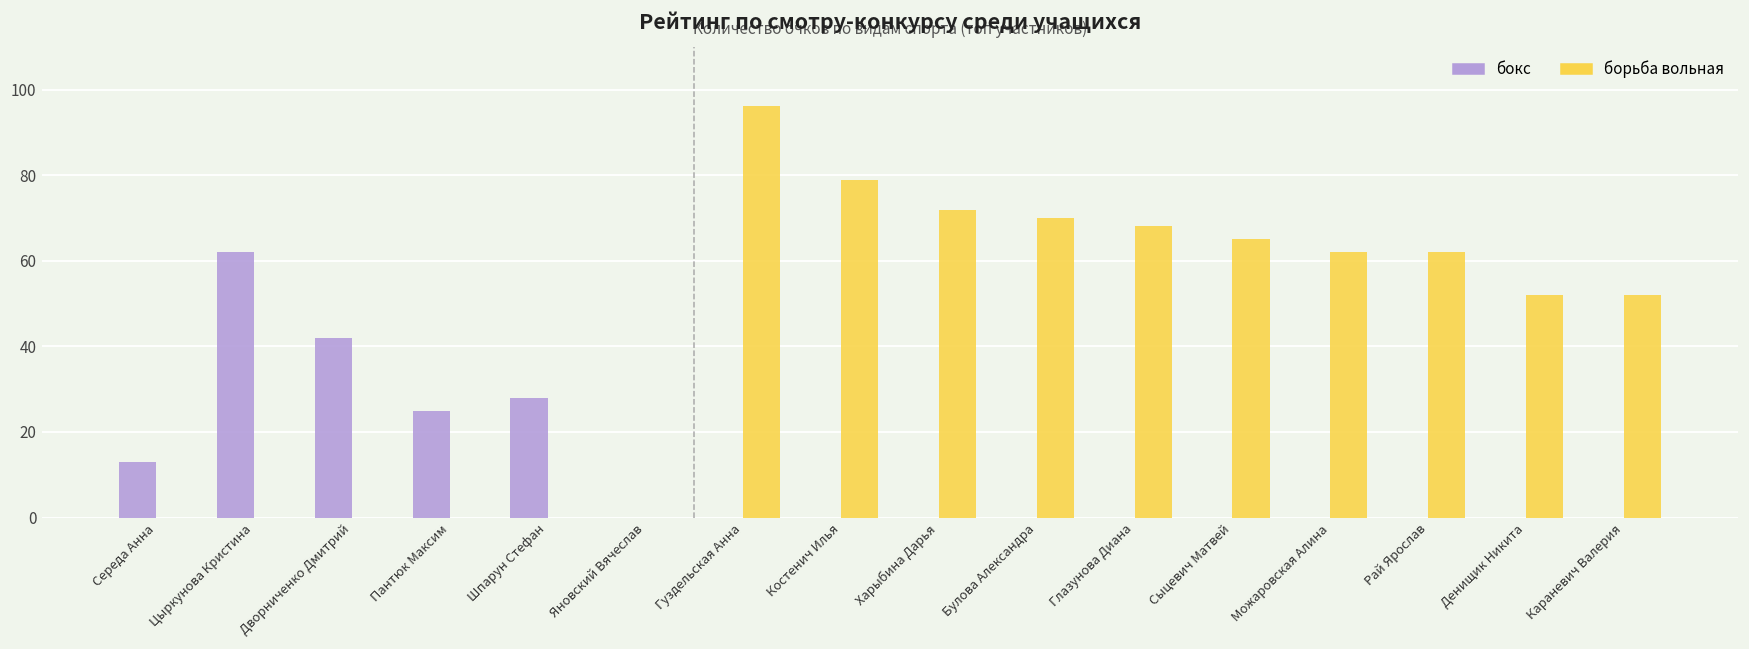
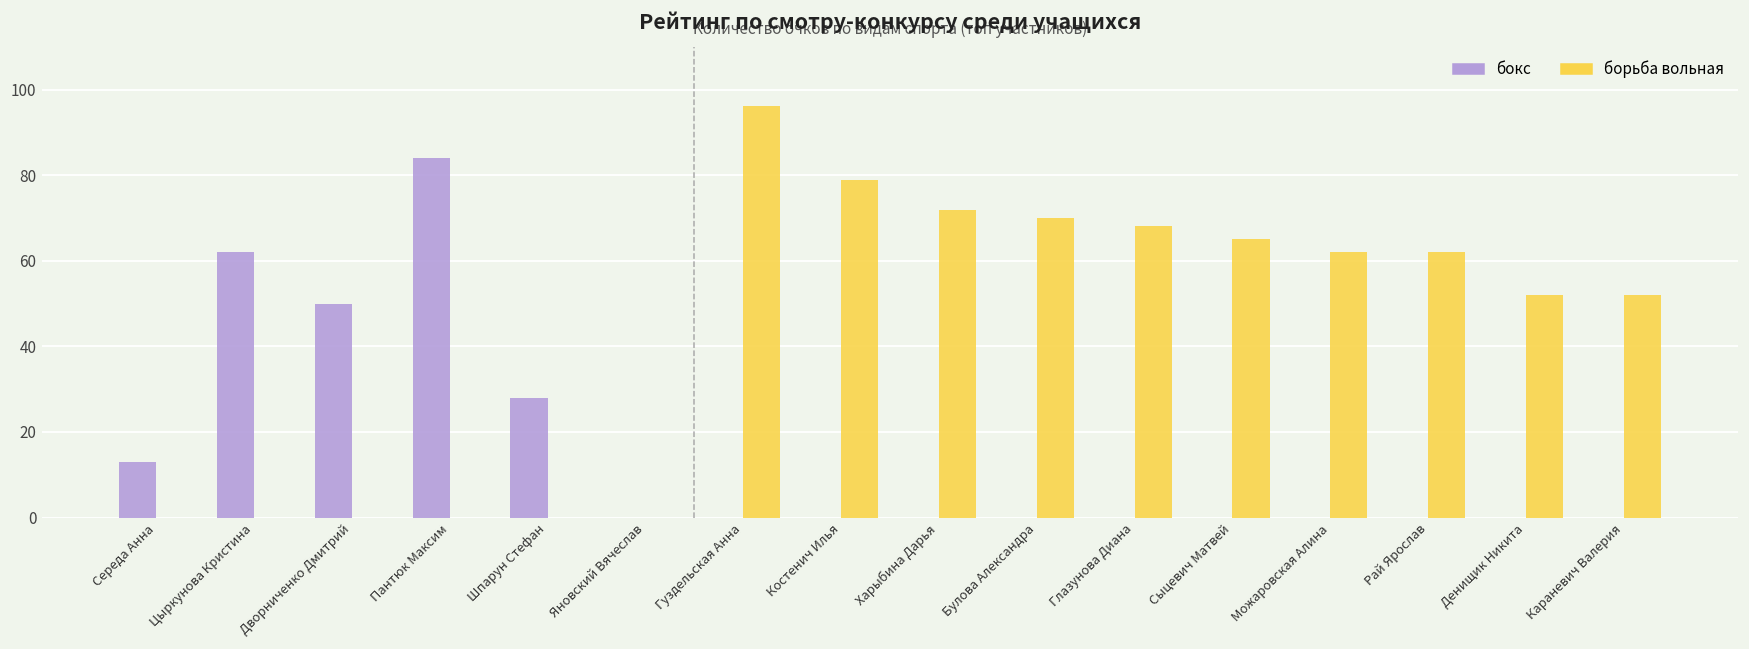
бокс, Дворниченко Дмитрий: 42 -> 50
бокс, Пантюк Максим: 25 -> 84
